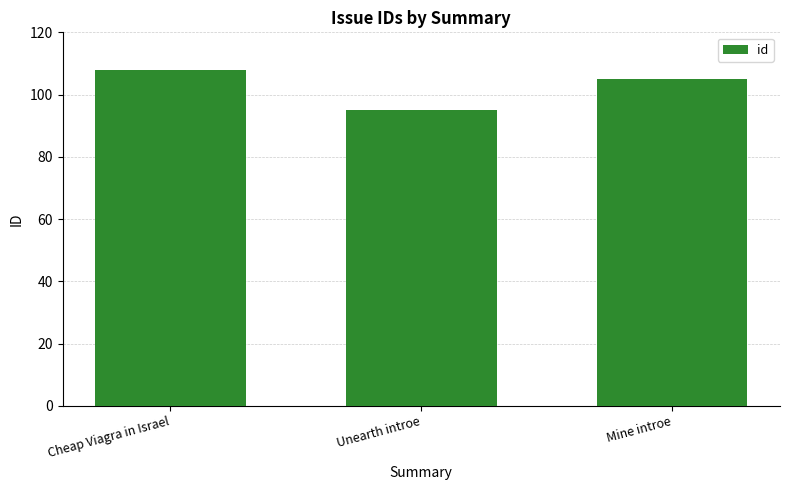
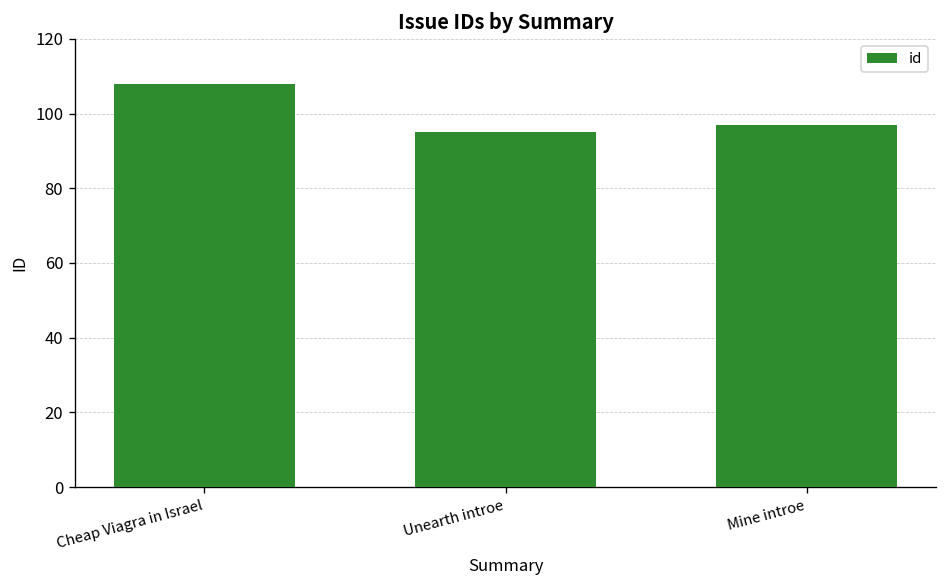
Mine introe: 105 -> 97
